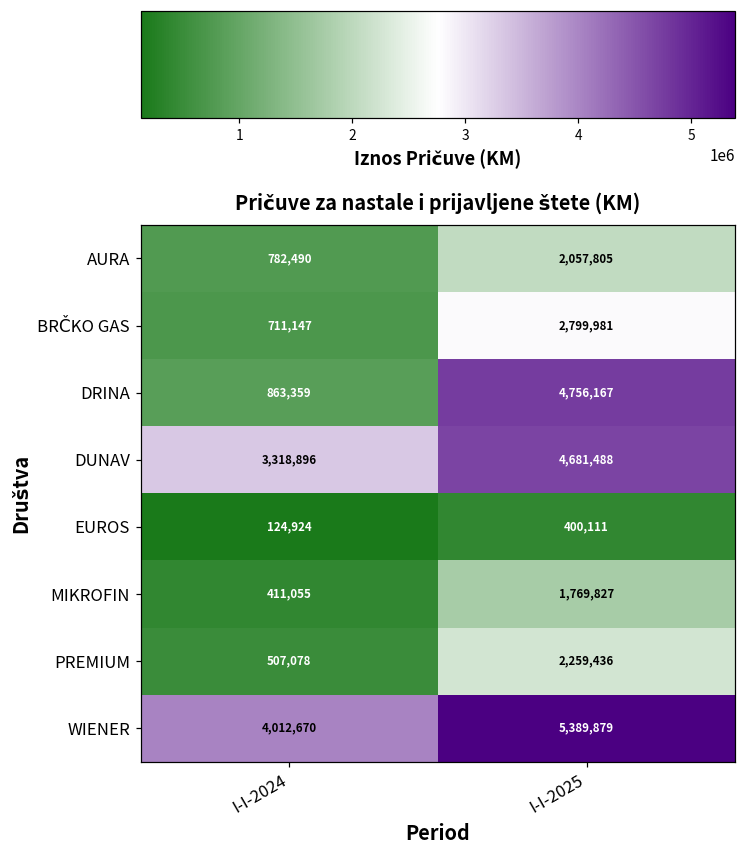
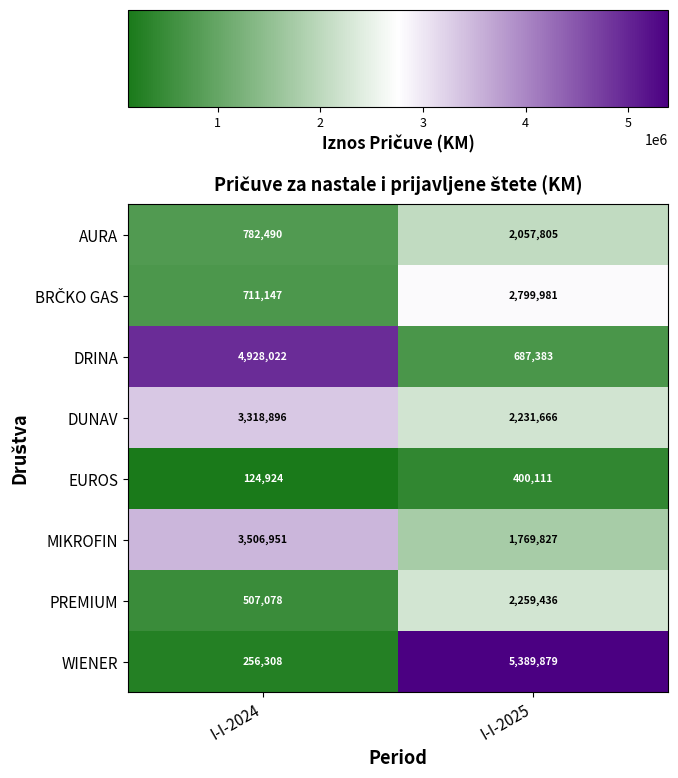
DRINA, I-I-2024: 863,359 -> 4,928,022
DRINA, I-I-2025: 4,756,167 -> 687,383
DUNAV, I-I-2025: 4,681,488 -> 2,231,666
MIKROFIN, I-I-2024: 411,055 -> 3,506,951
WIENER, I-I-2024: 4,012,670 -> 256,308
